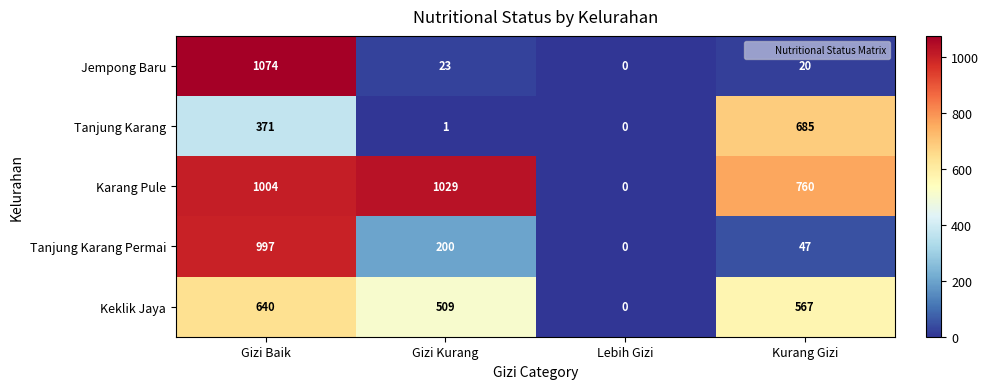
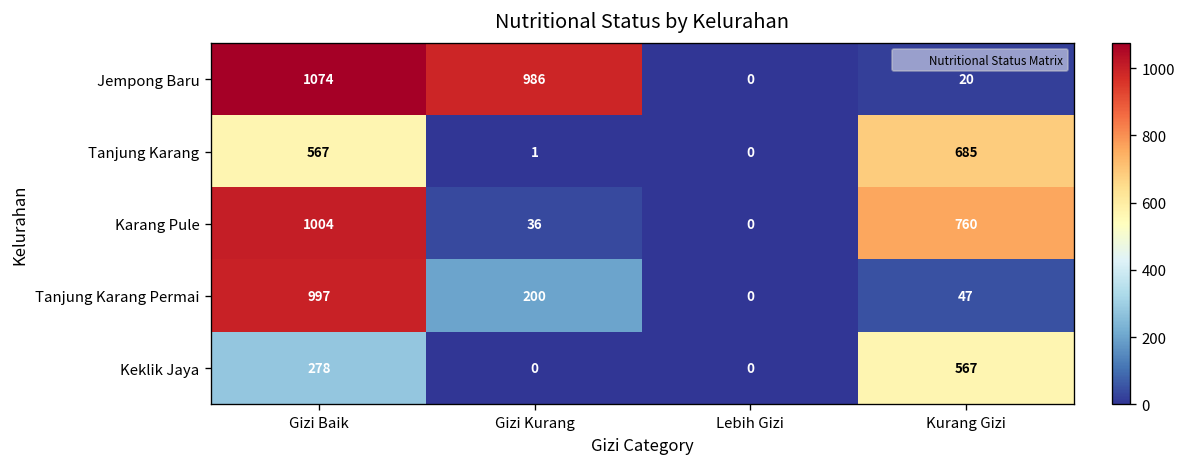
Jempong Baru, Gizi Kurang: 23 -> 986
Tanjung Karang, Gizi Baik: 371 -> 567
Karang Pule, Gizi Kurang: 1029 -> 36
Keklik Jaya, Gizi Baik: 640 -> 278
Keklik Jaya, Gizi Kurang: 509 -> 0
